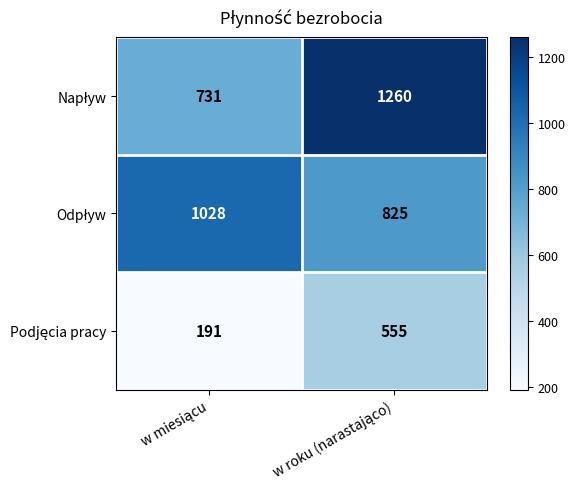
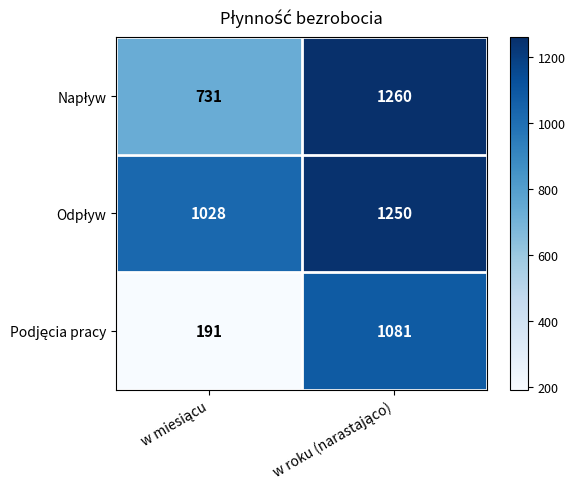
Odpływ, w roku (narastająco): 825 -> 1250
Podjęcia pracy, w roku (narastająco): 555 -> 1081
